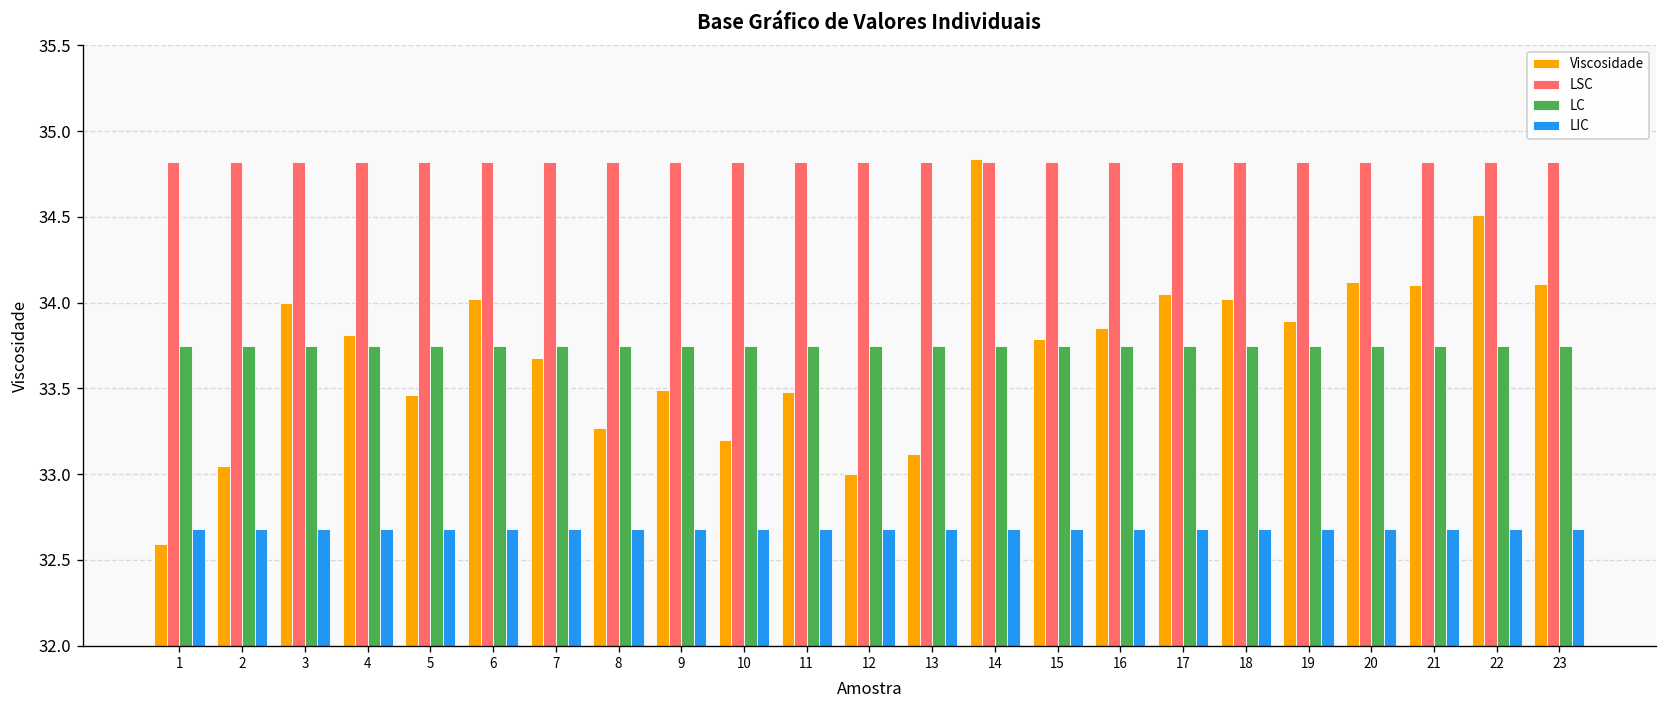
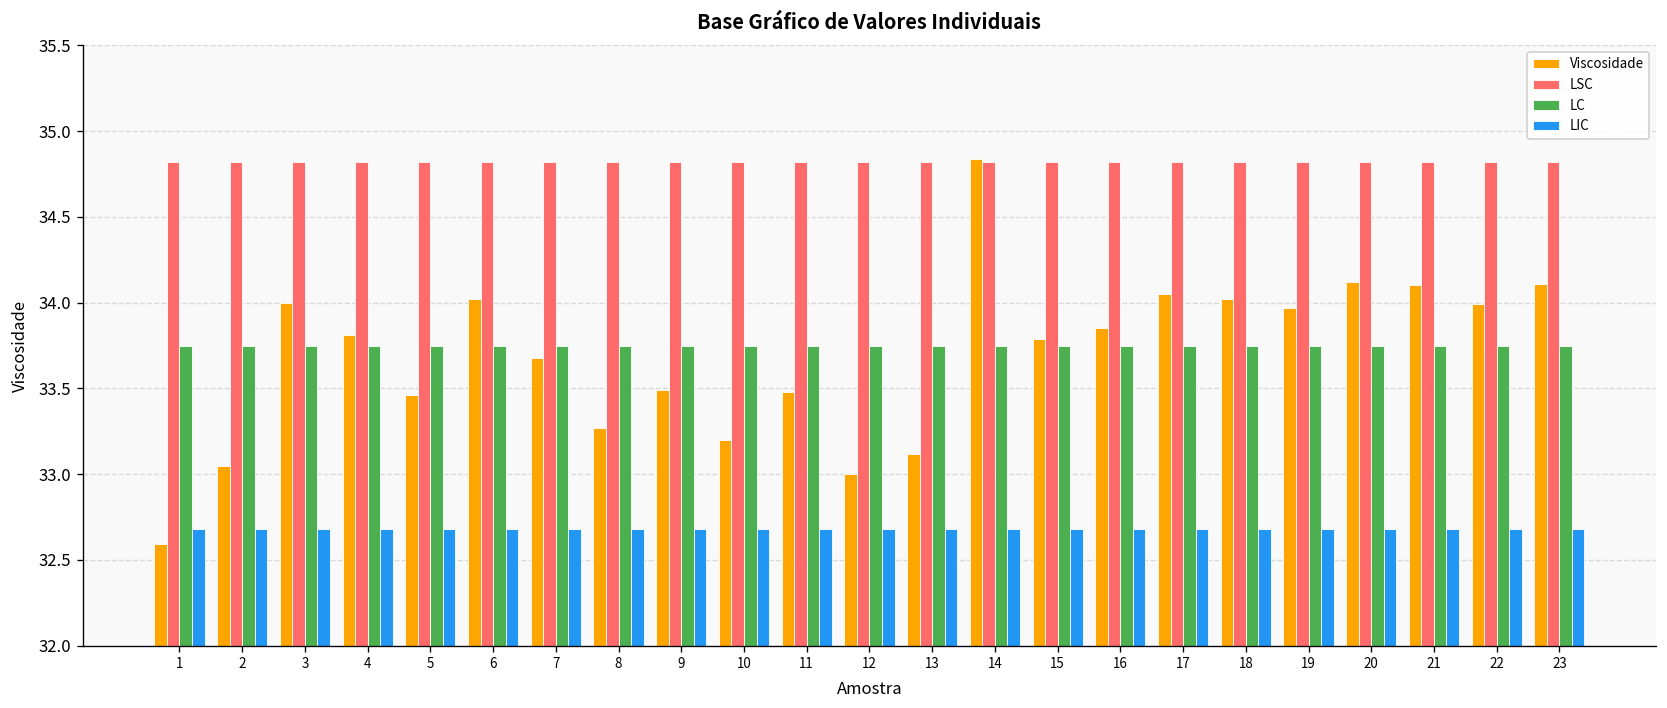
Viscosidade, 19: 33.89 -> 33.97
Viscosidade, 22: 34.51 -> 33.99
